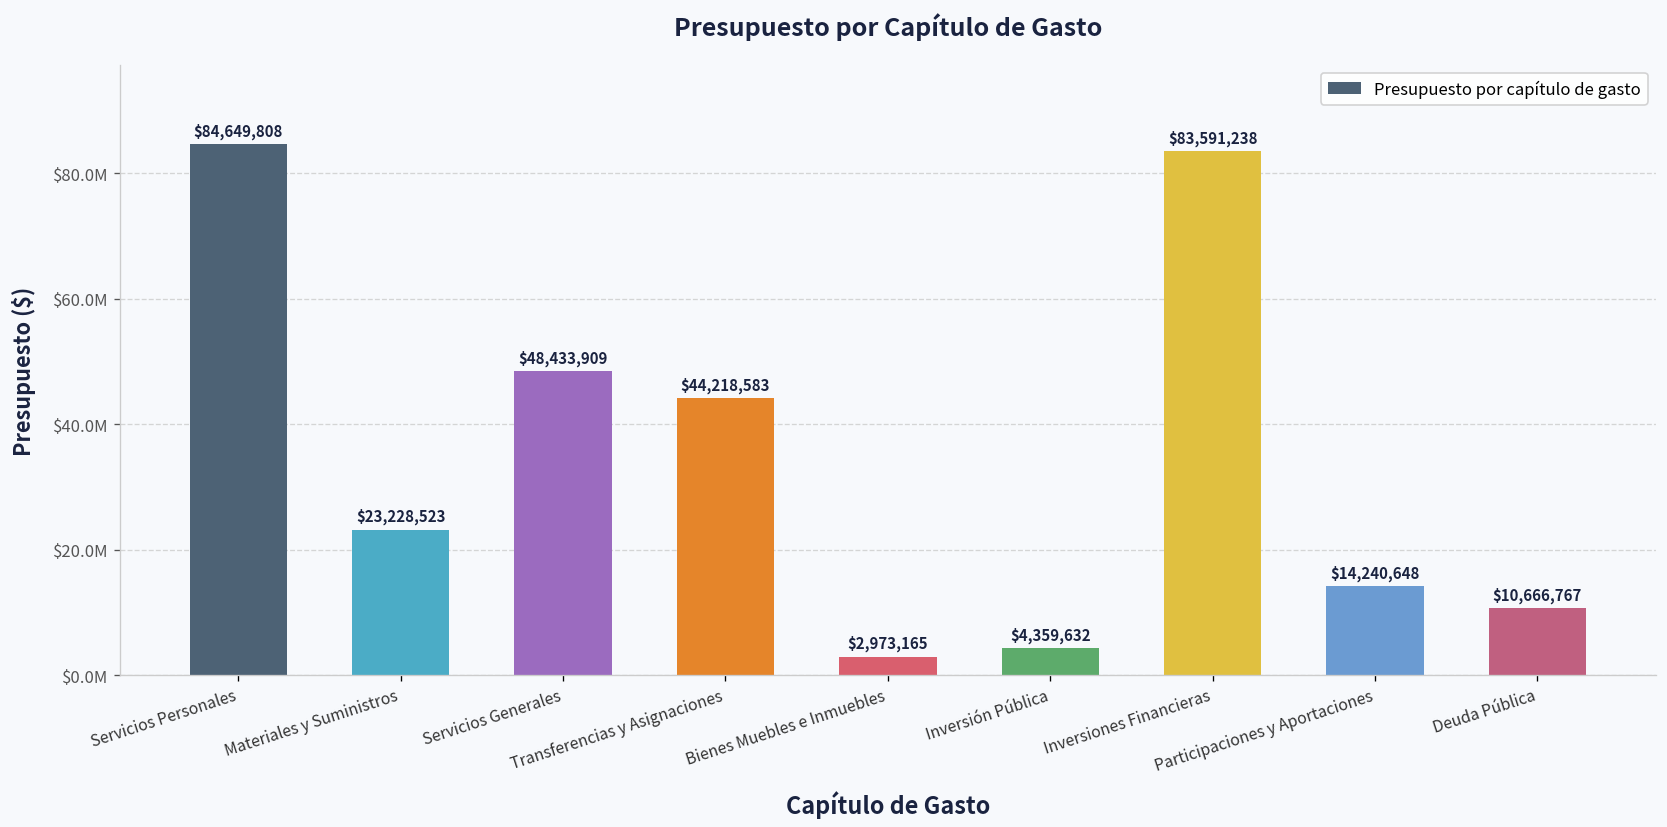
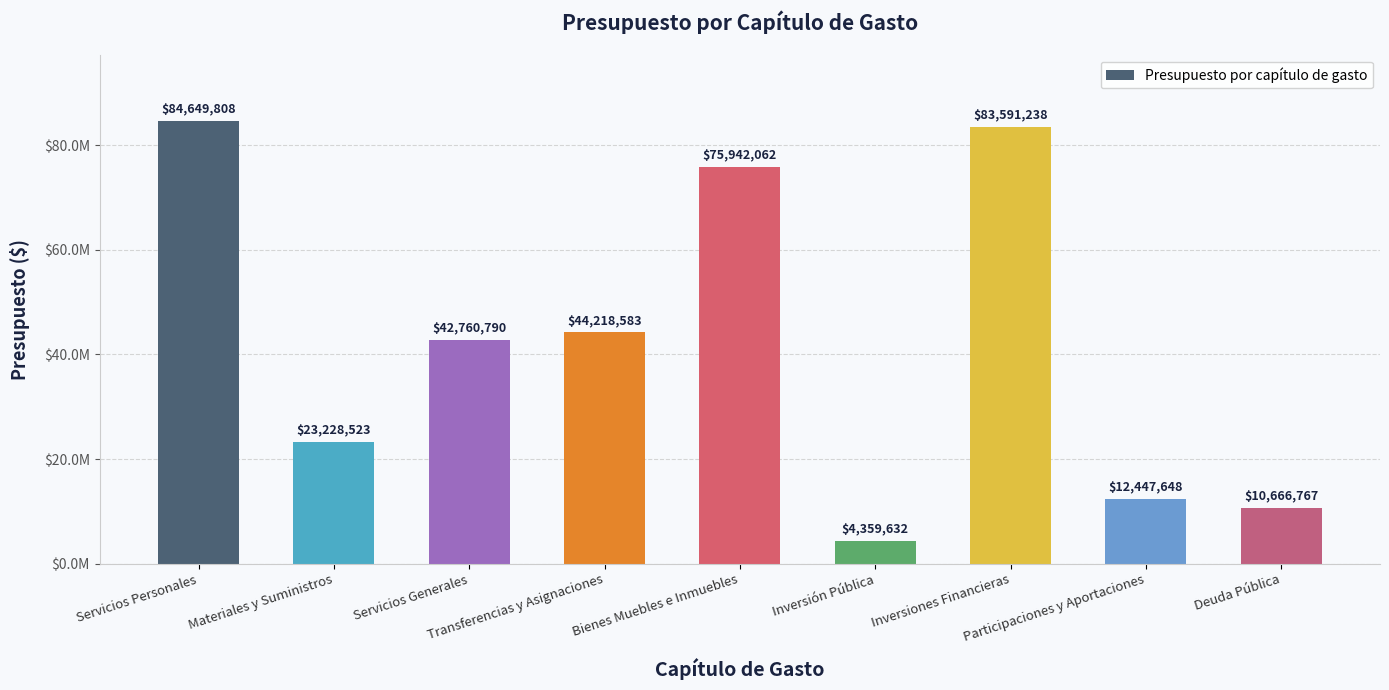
Servicios Generales: $48,433,909 -> $42,760,790
Bienes Muebles e Inmuebles: $2,973,165 -> $75,942,062
Participaciones y Aportaciones: $14,240,648 -> $12,447,648
